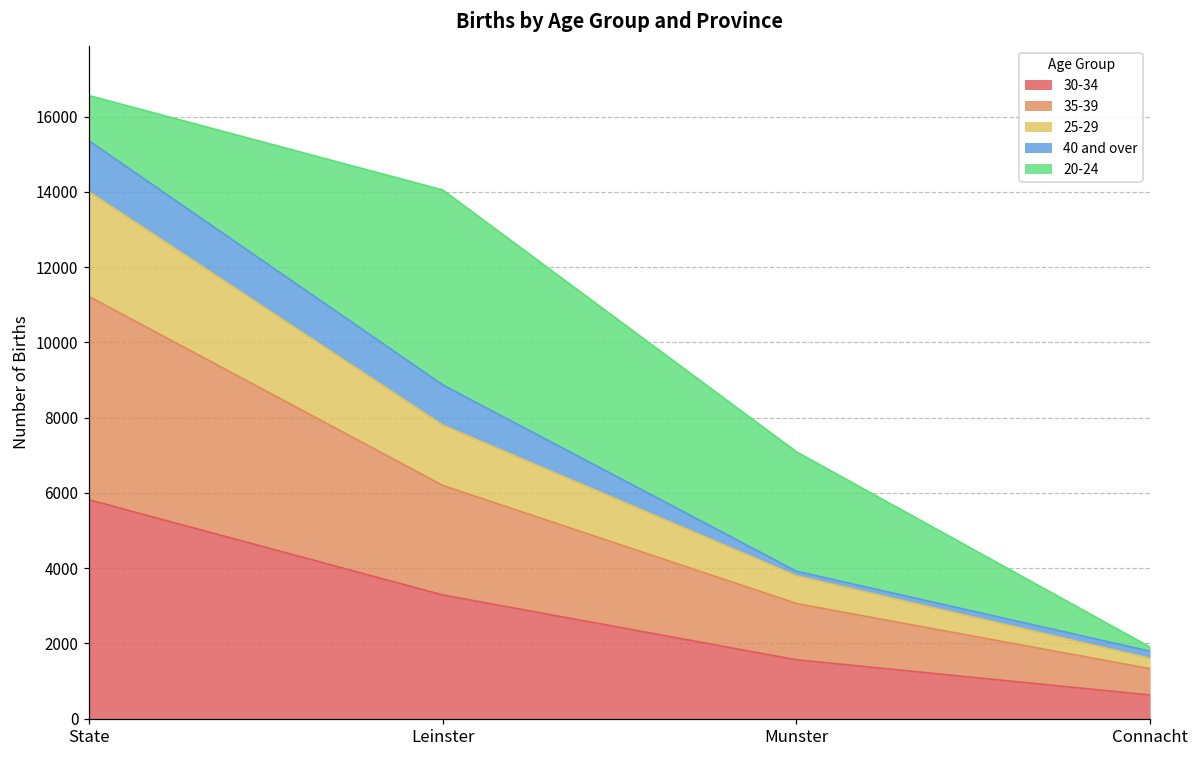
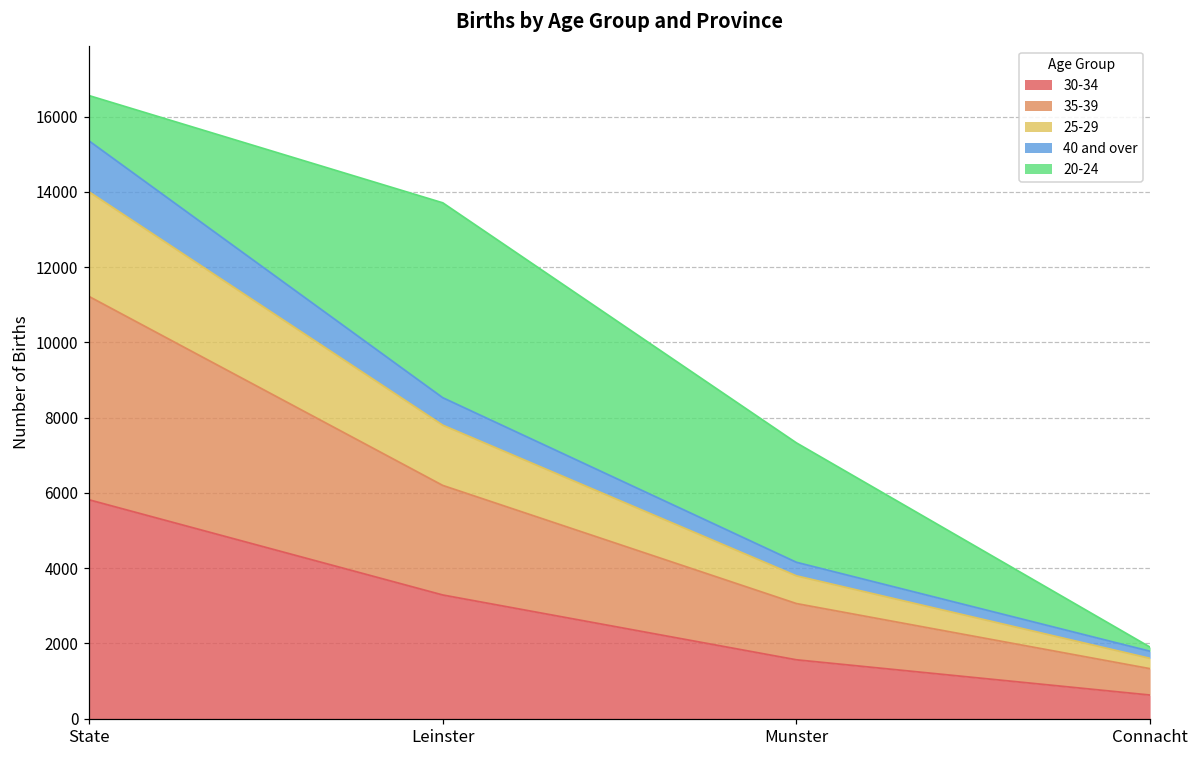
40 and over, Leinster: 1100 -> 700
40 and over, Munster: 100 -> 400
